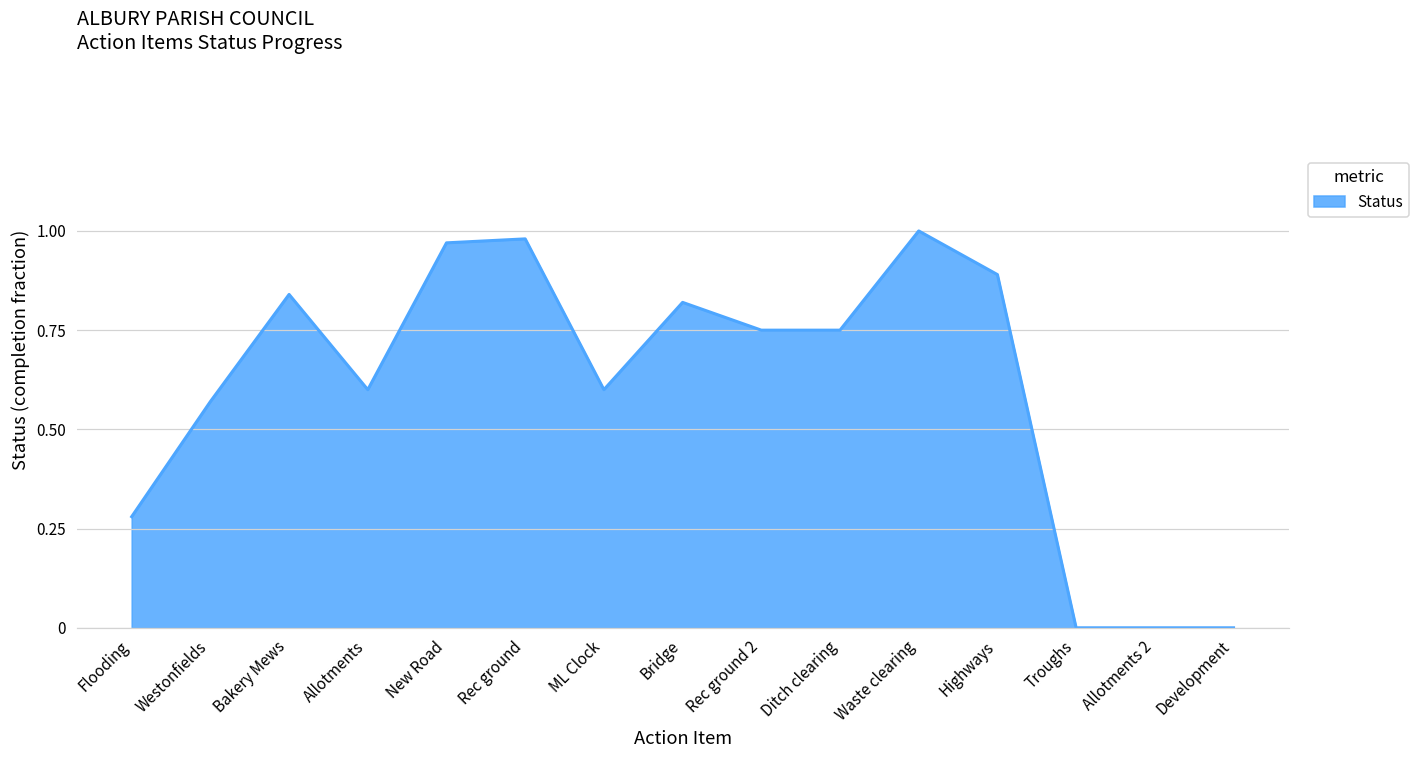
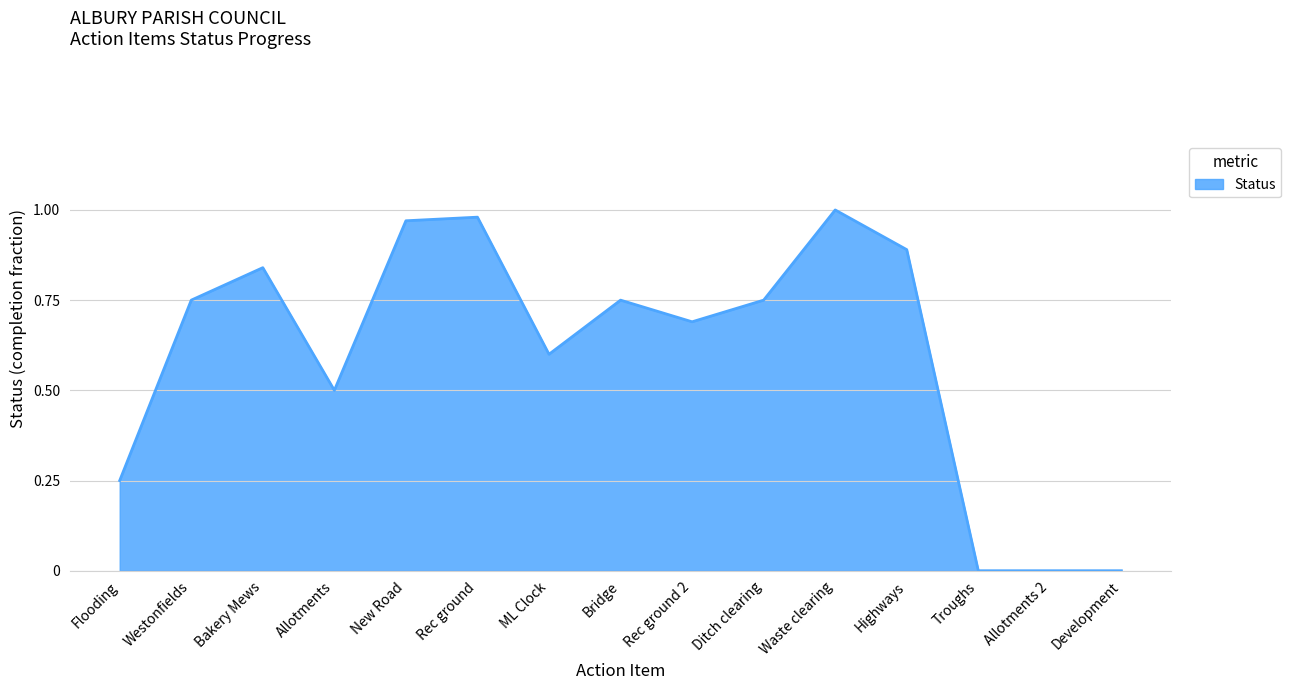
Flooding: 0.28 -> 0.25
Westonfields: 0.57 -> 0.75
Allotments: 0.6 -> 0.5
Bridge: 0.82 -> 0.75
Rec ground 2: 0.75 -> 0.69
